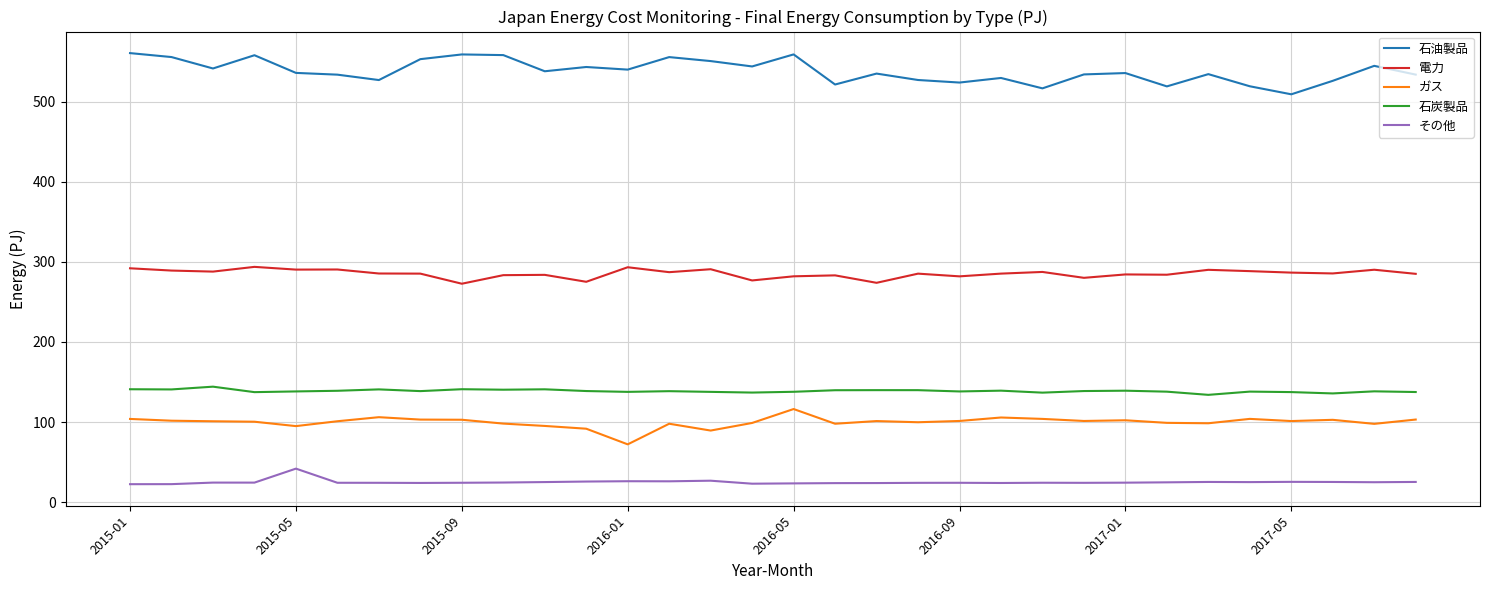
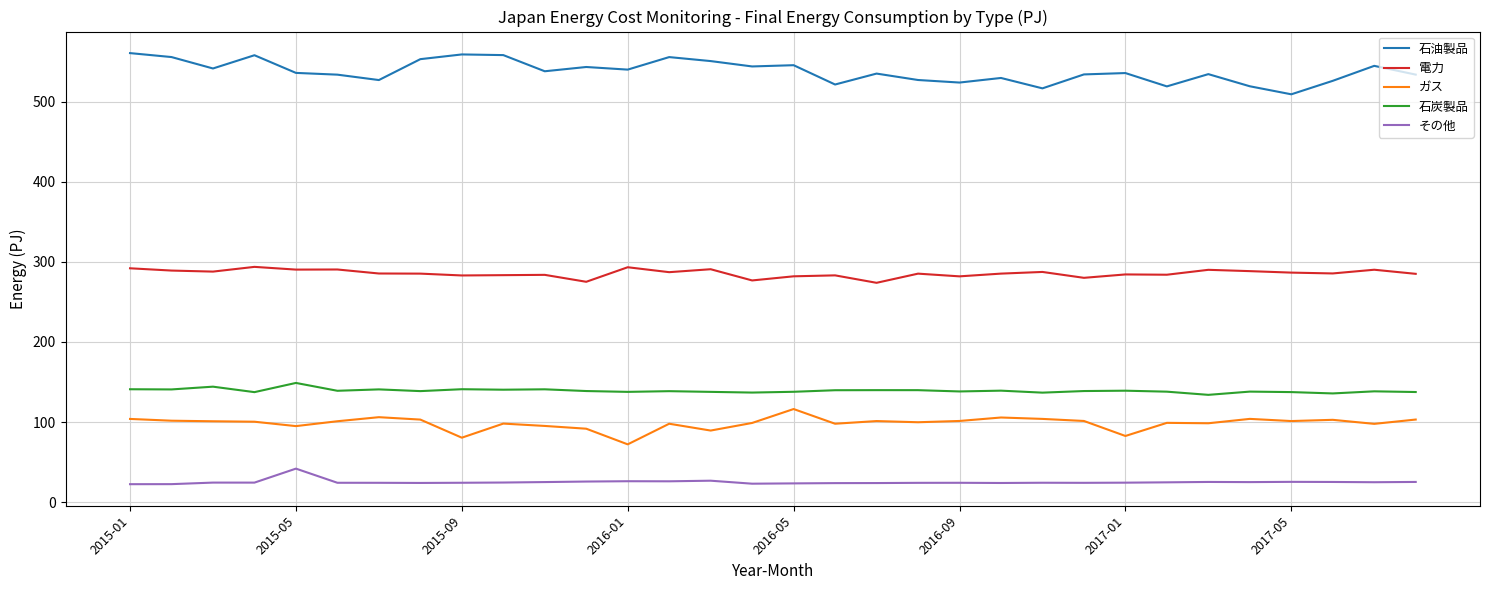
石炭製品, 2015-05: 140 -> 150
電力, 2015-09: 270 -> 280
ガス, 2015-09: 100 -> 80
石油製品, 2016-05: 560 -> 550
ガス, 2017-01: 100 -> 80
